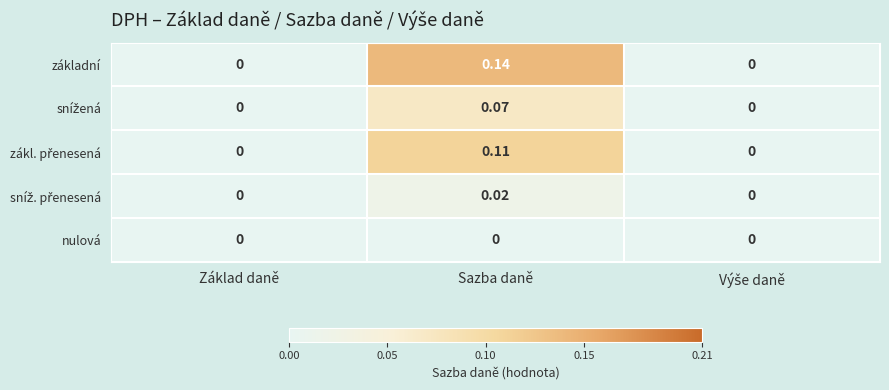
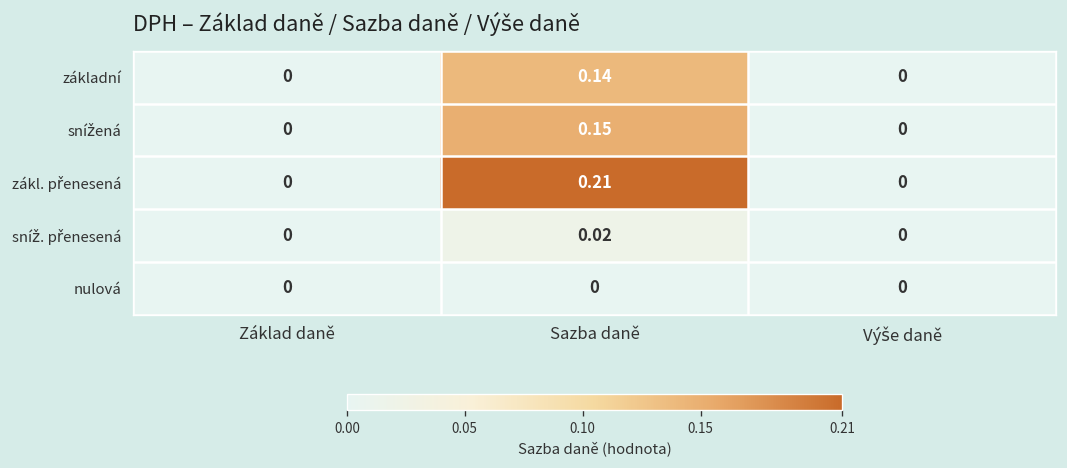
snížená, Sazba daně: 0.07 -> 0.15
zákl. přenesená, Sazba daně: 0.11 -> 0.21
